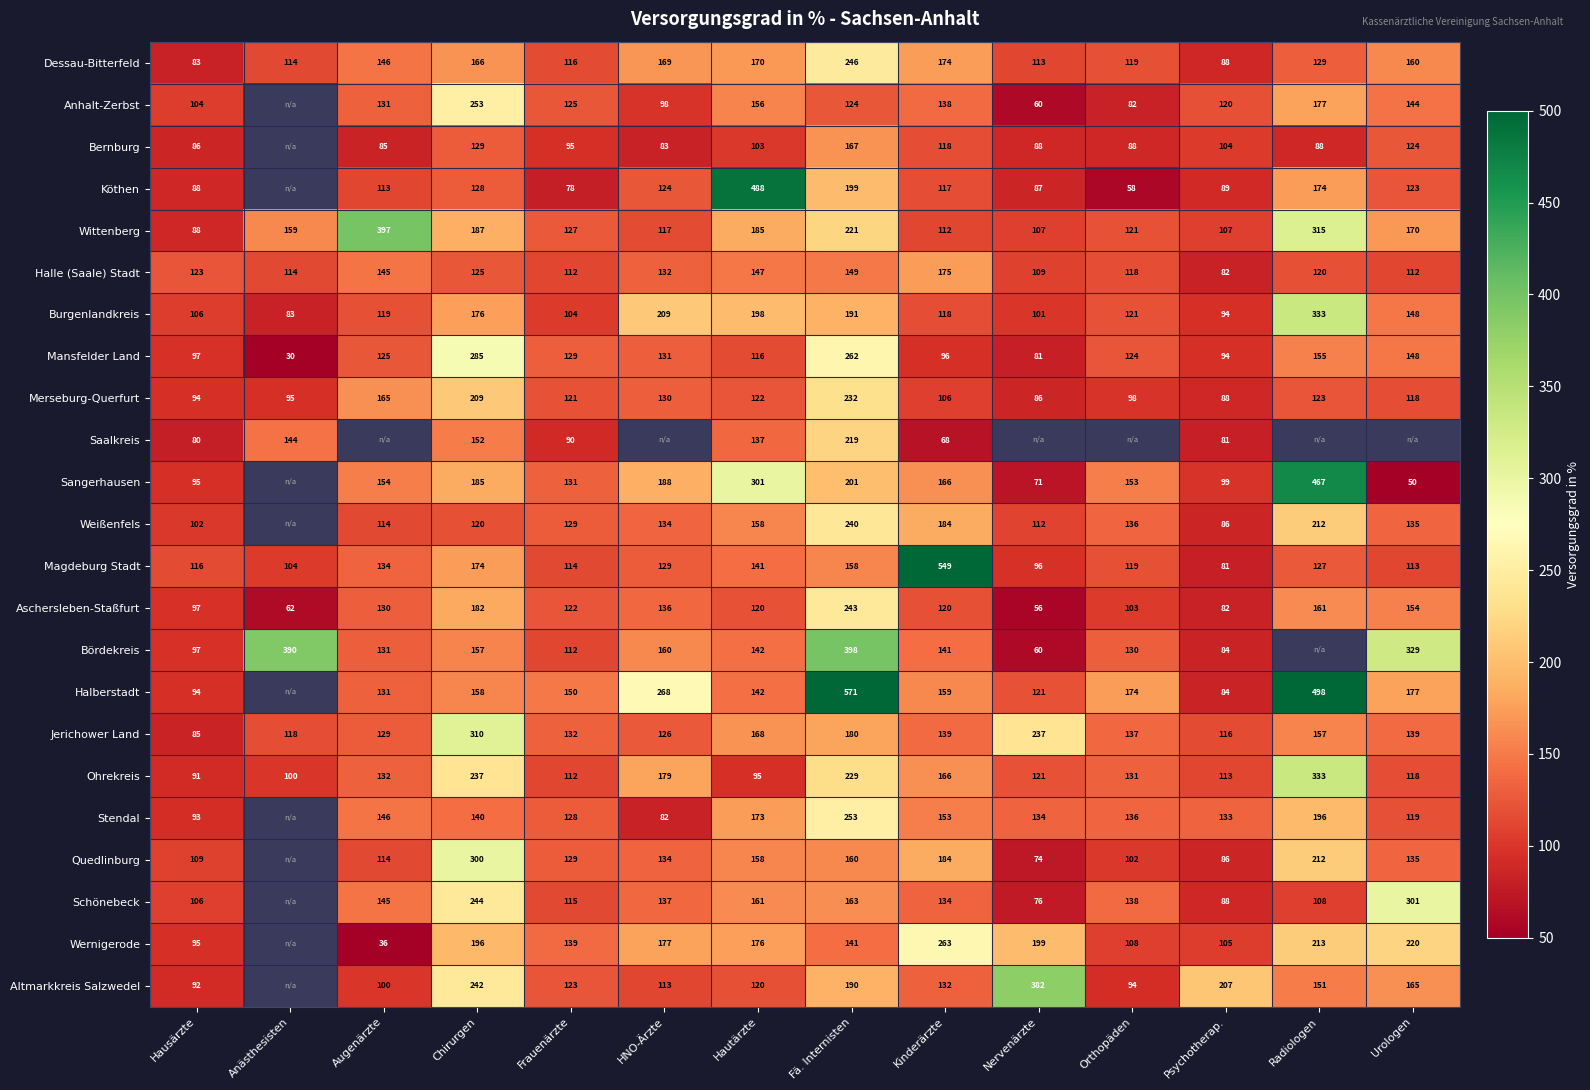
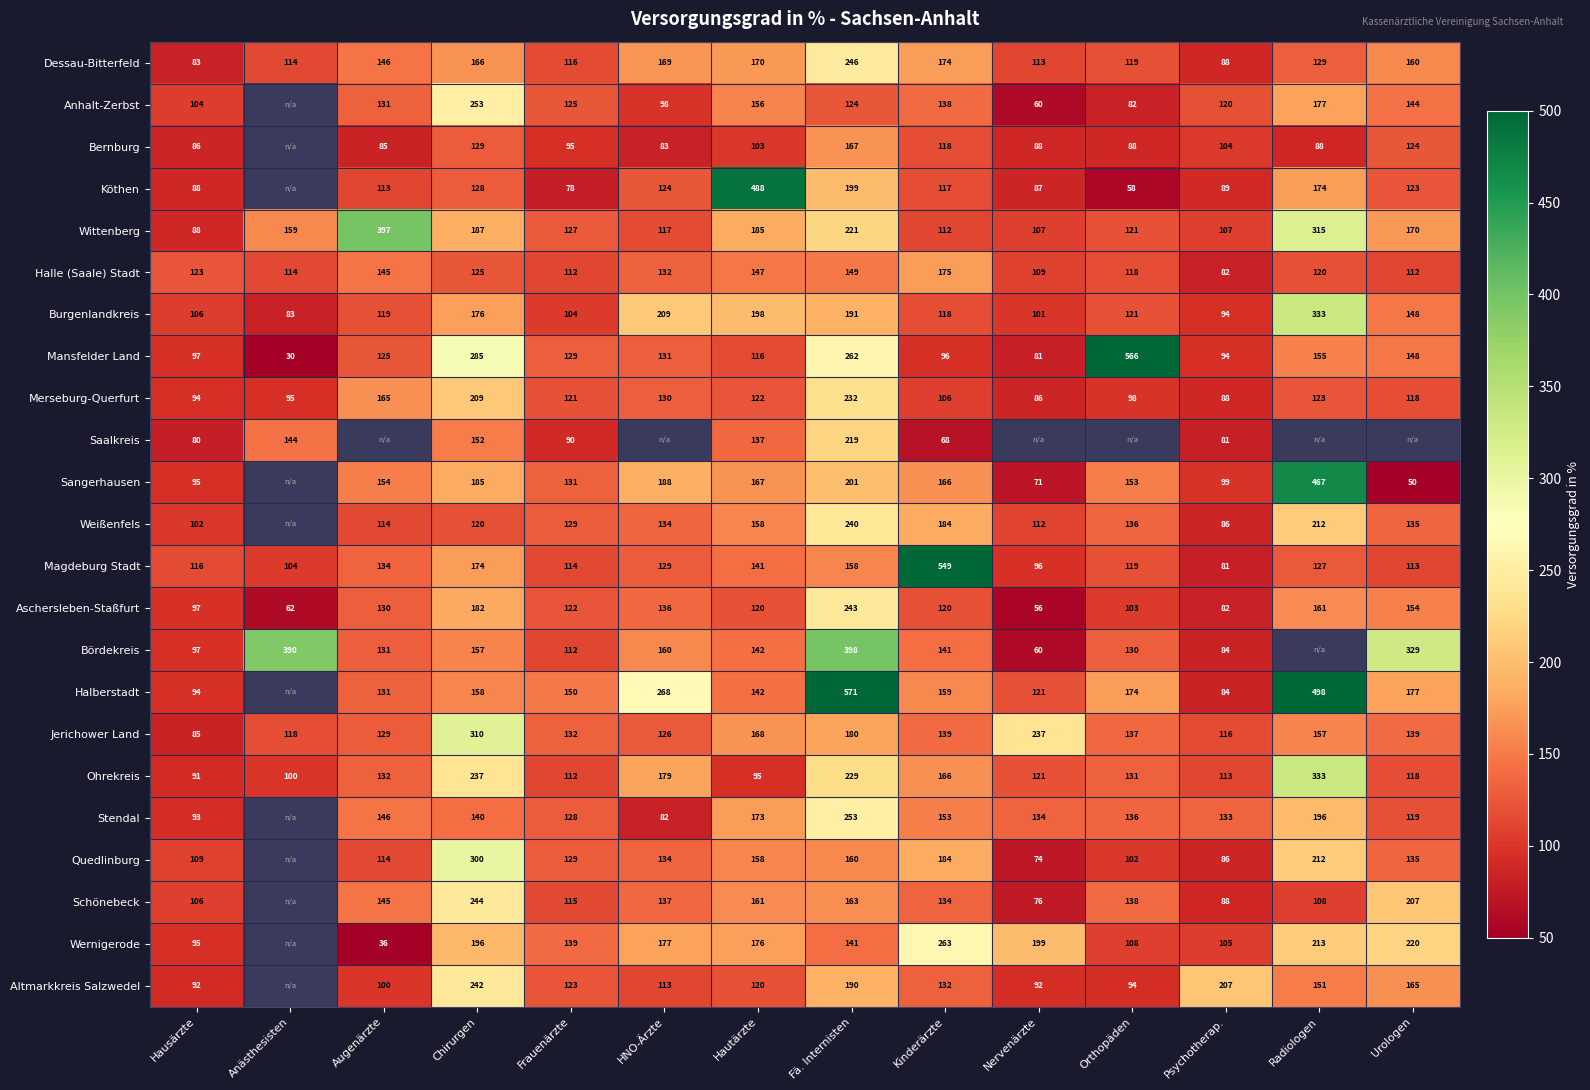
Mansfelder Land, Orthopäden: 124 -> 566
Sangerhausen, Hautärzte: 301 -> 167
Schönebeck, Urologen: 301 -> 207
Altmarkkreis Salzwedel, Nervenärzte: 382 -> 92
